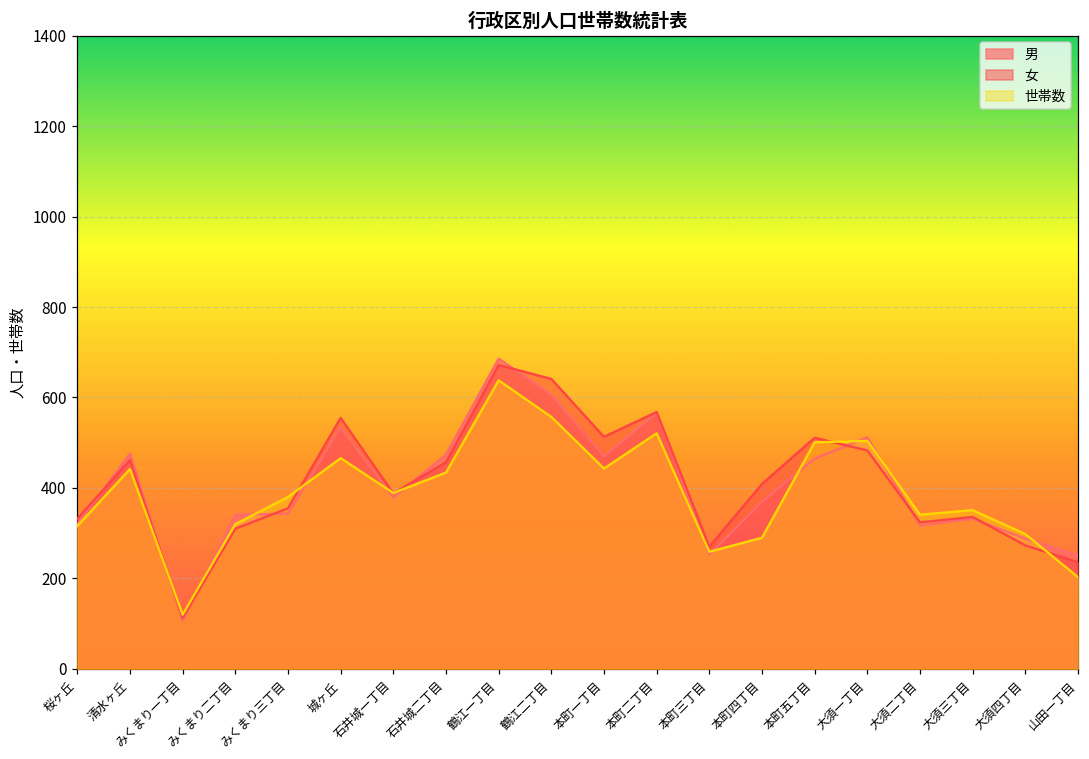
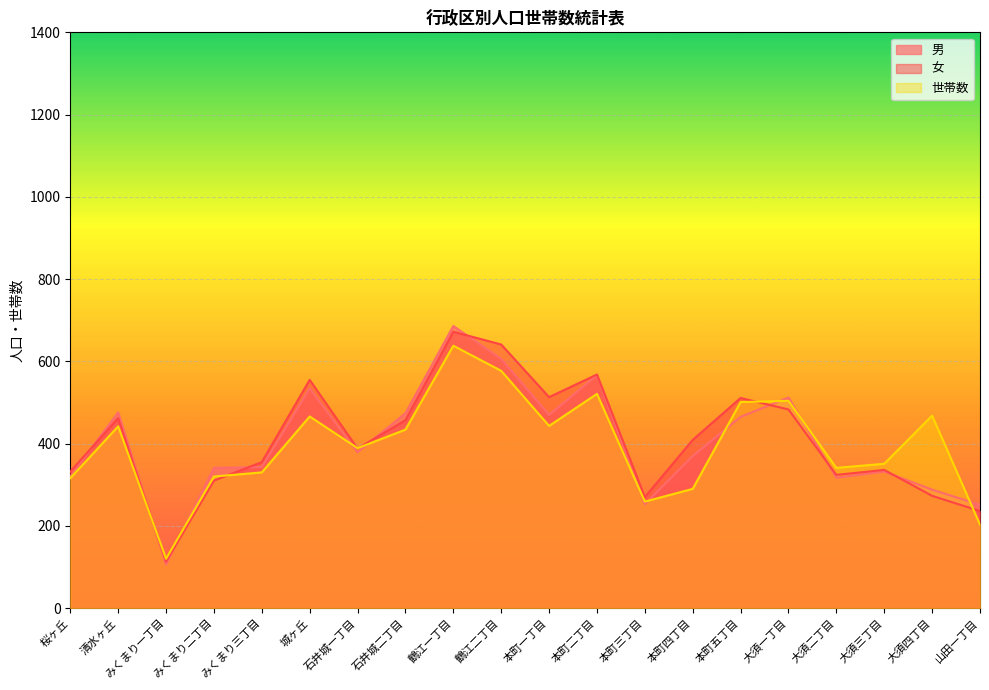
世帯数, みくまり三丁目: 380 -> 330
世帯数, 鶴江二丁目: 560 -> 580
世帯数, 大須四丁目: 300 -> 470
